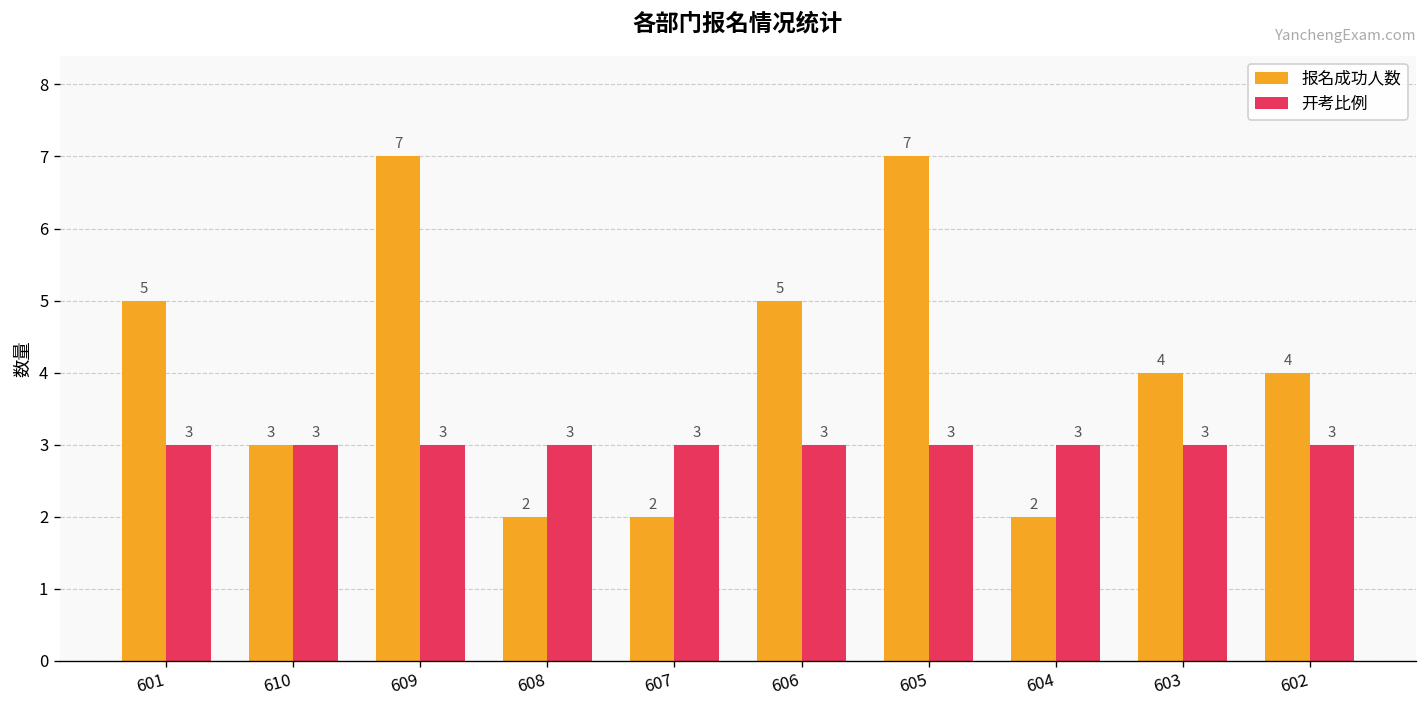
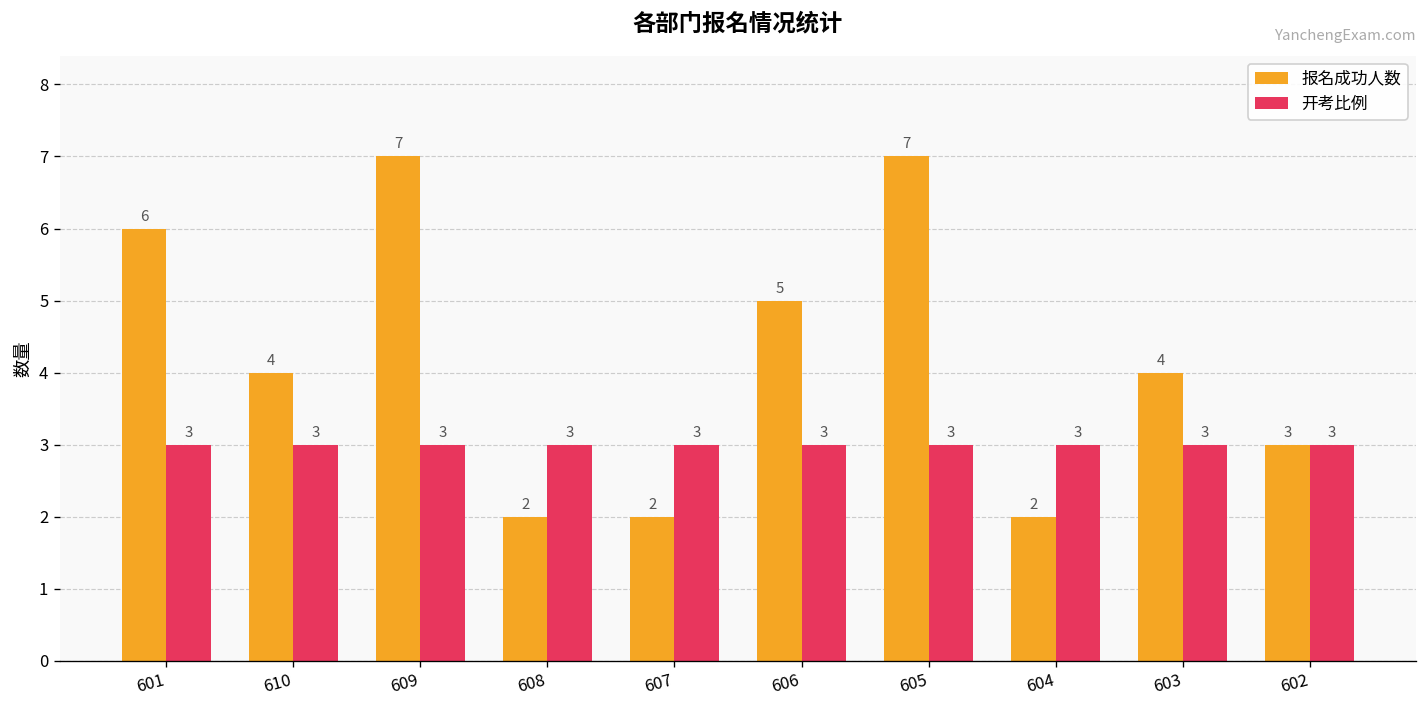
报名成功人数, 601: 5 -> 6
报名成功人数, 610: 3 -> 4
报名成功人数, 602: 4 -> 3
